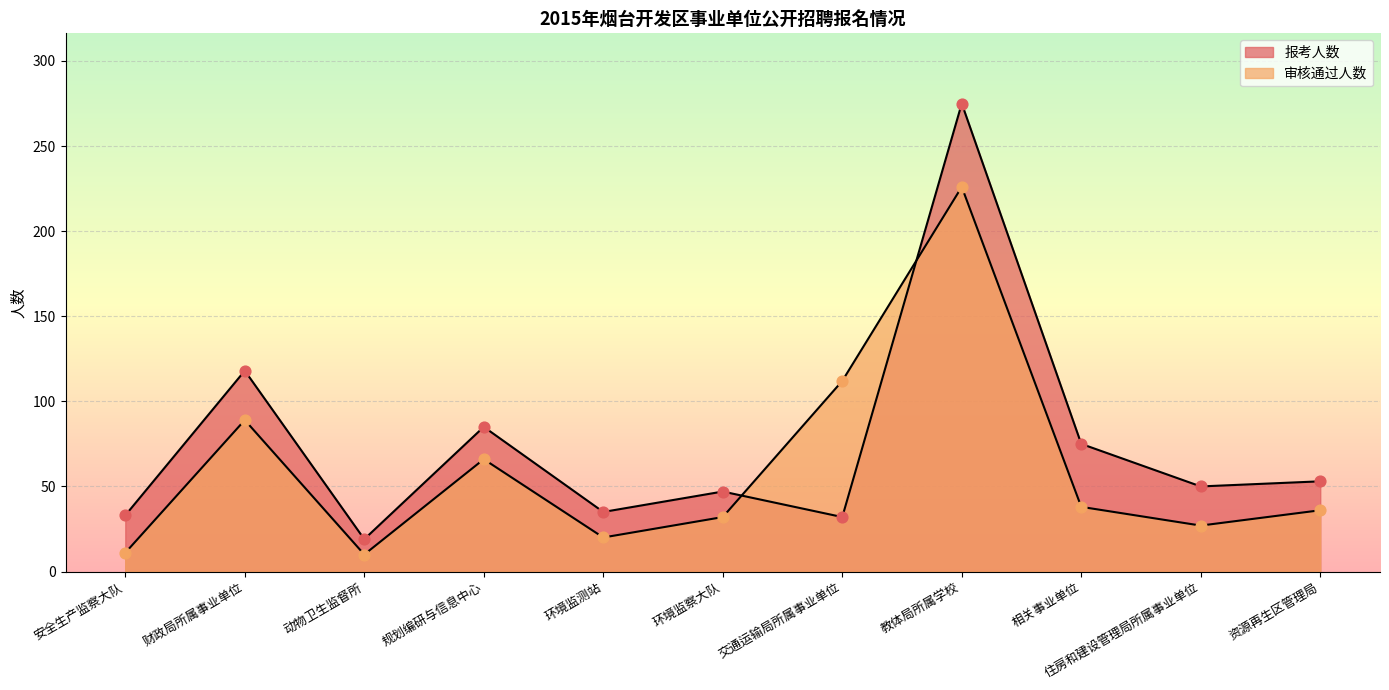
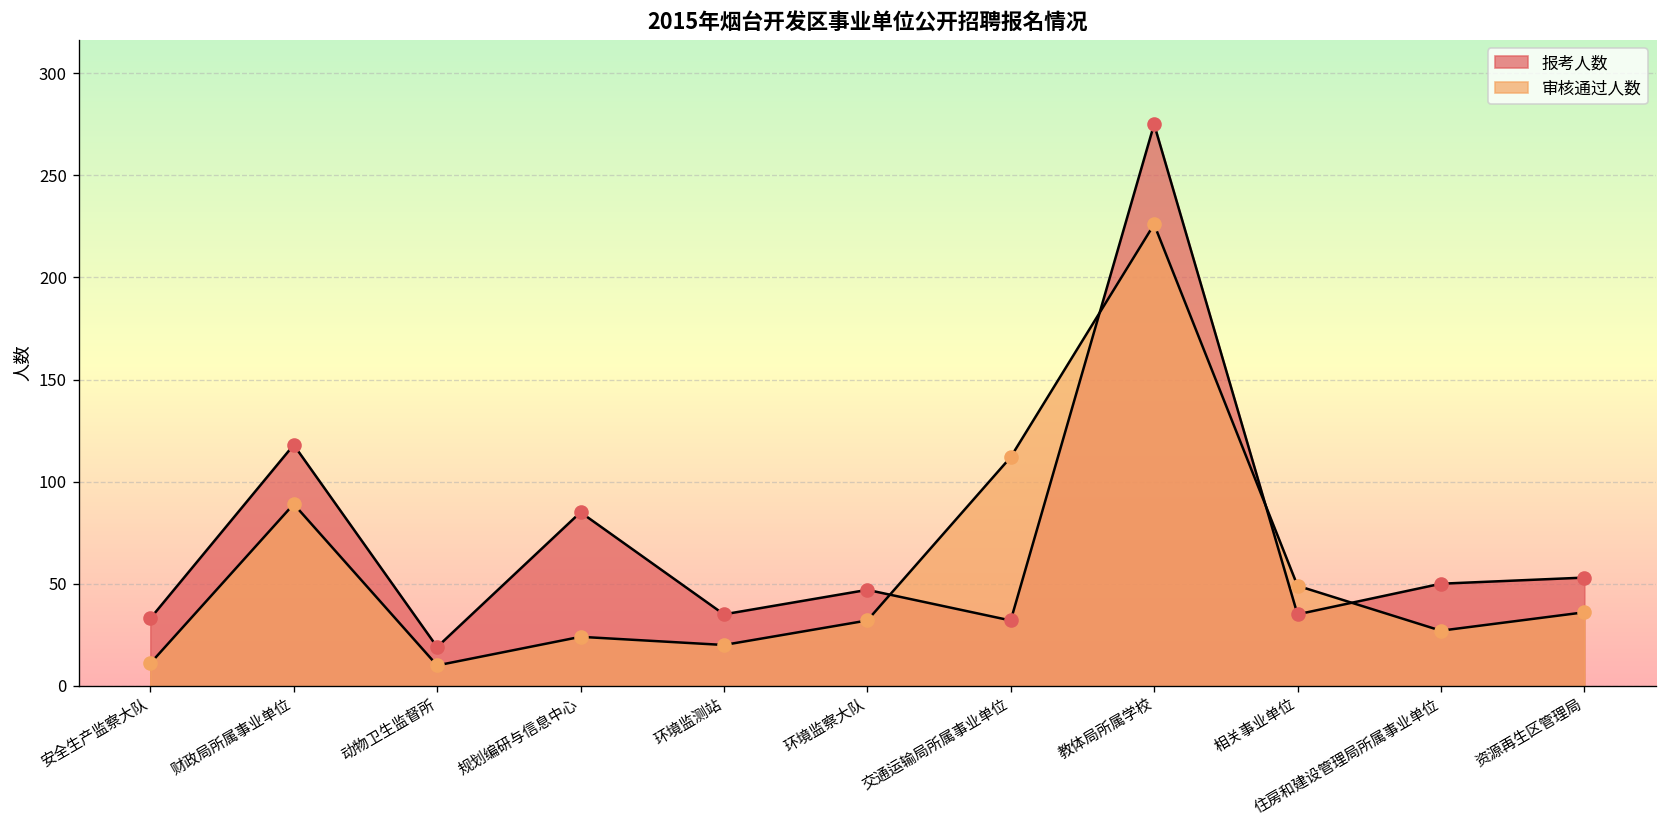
审核通过人数, 规划编研与信息中心: 66 -> 24
报考人数, 相关事业单位: 75 -> 35
审核通过人数, 相关事业单位: 38 -> 49
